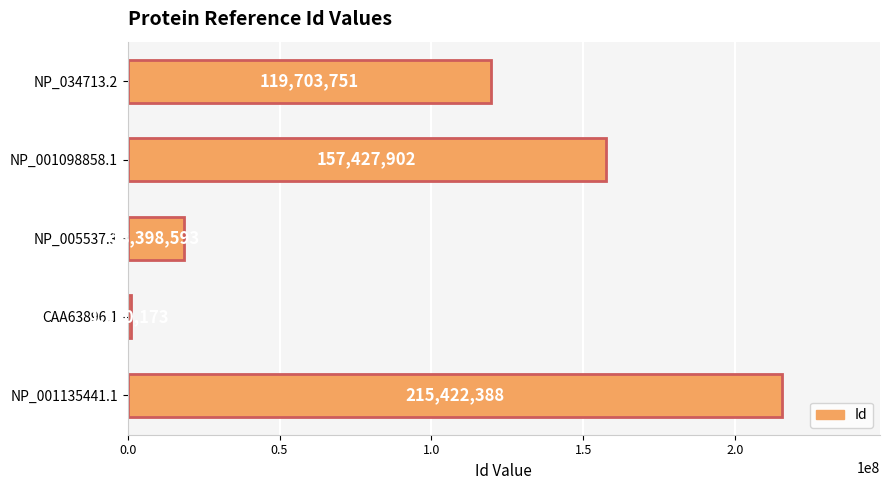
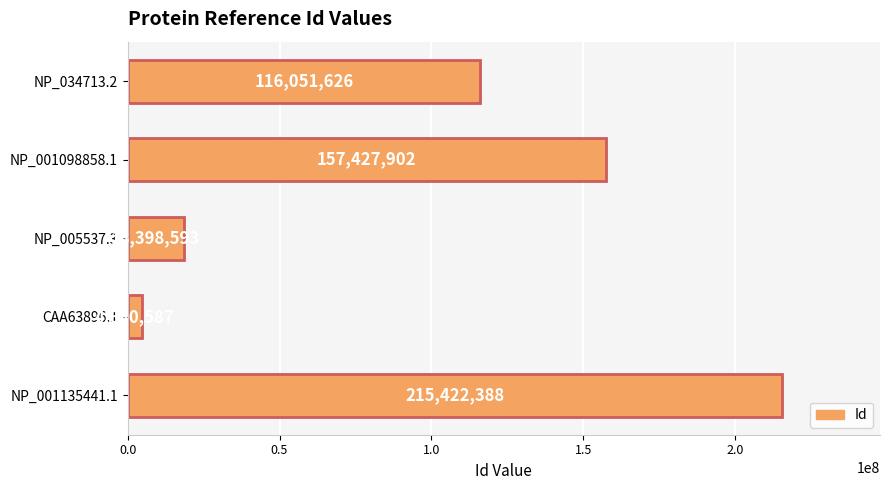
NP_034713.2: 119,703,751 -> 116,051,626
CAA63896.1: 1000000 -> 5000000
